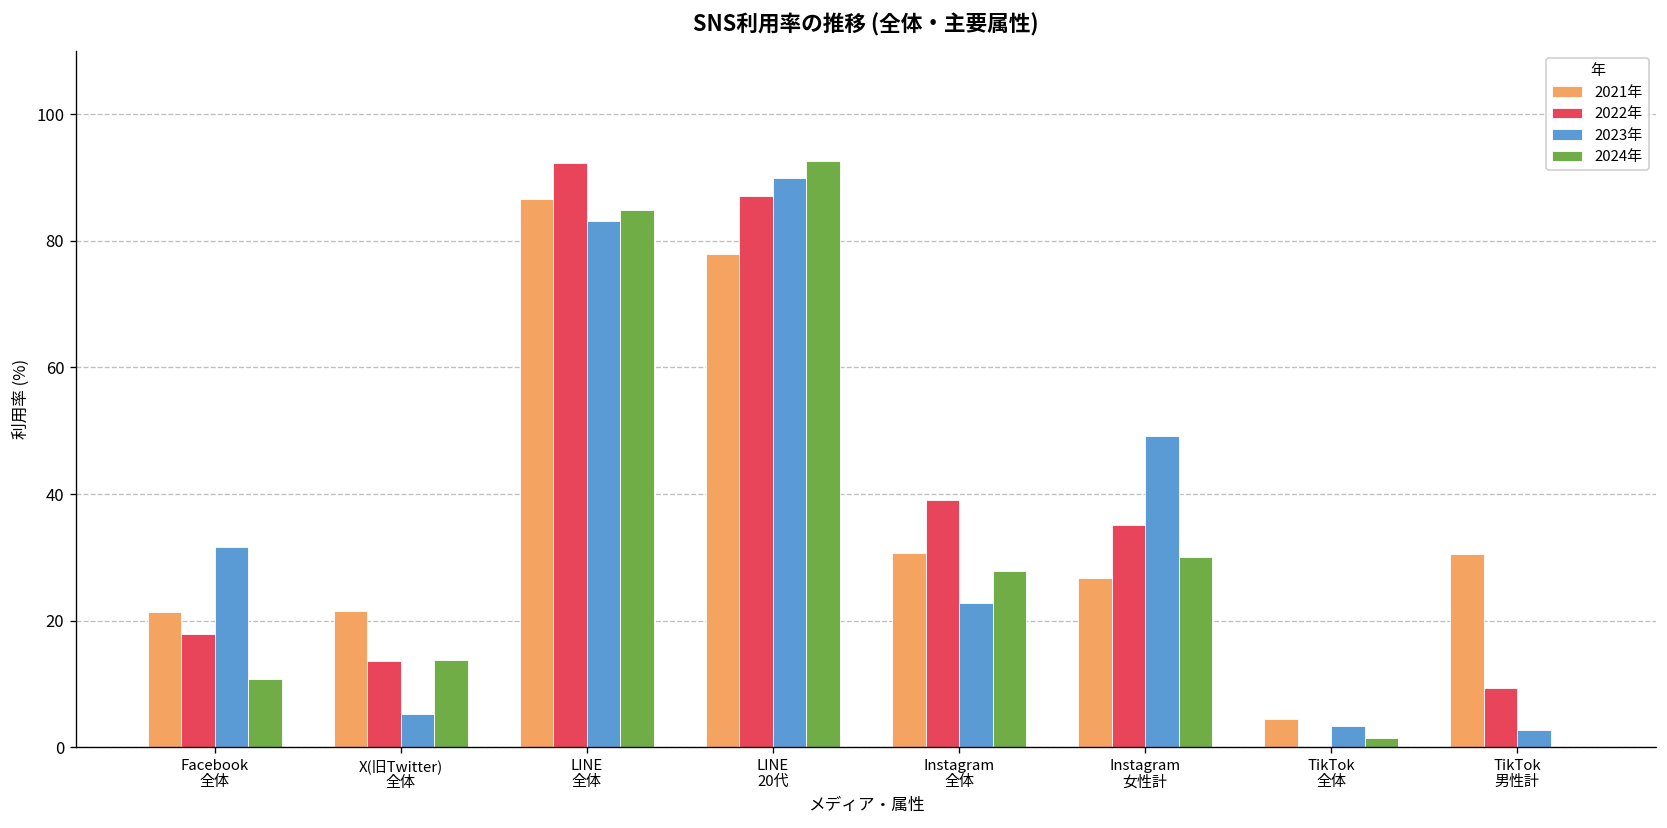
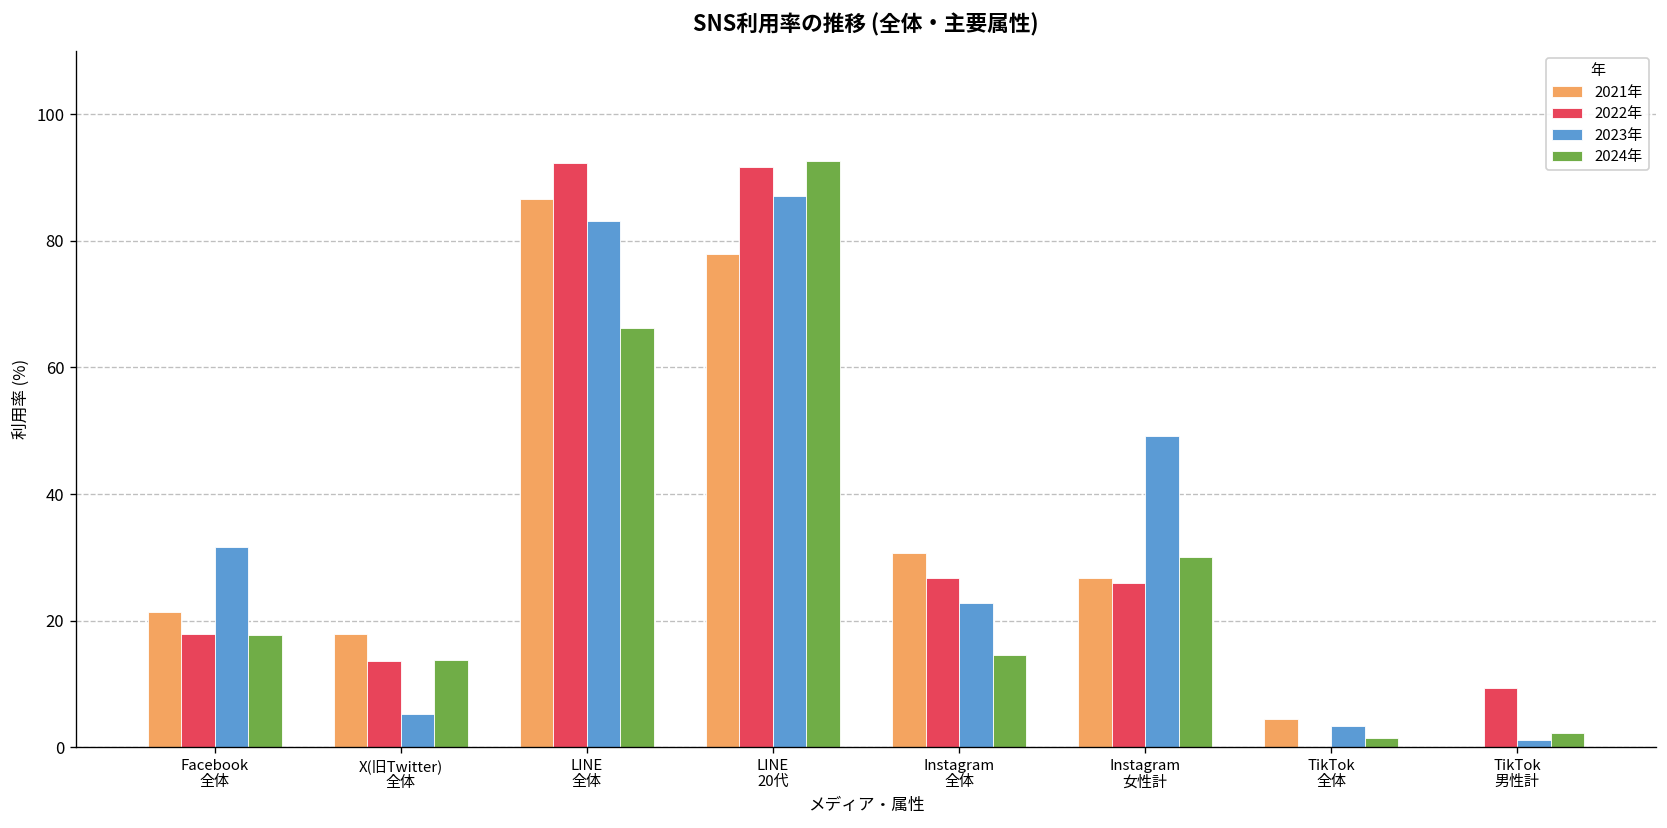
2024年, Facebook 全体: 11 -> 18
2021年, X(旧Twitter) 全体: 22 -> 18
2024年, LINE 全体: 85 -> 66
2022年, LINE 20代: 87 -> 92
2023年, LINE 20代: 90 -> 87
2022年, Instagram 全体: 39 -> 27
2024年, Instagram 全体: 28 -> 15
2022年, Instagram 女性計: 35 -> 26
2021年, TikTok 男性計: 31 -> 0
2023年, TikTok 男性計: 3 -> 1
2024年, TikTok 男性計: 0 -> 2
